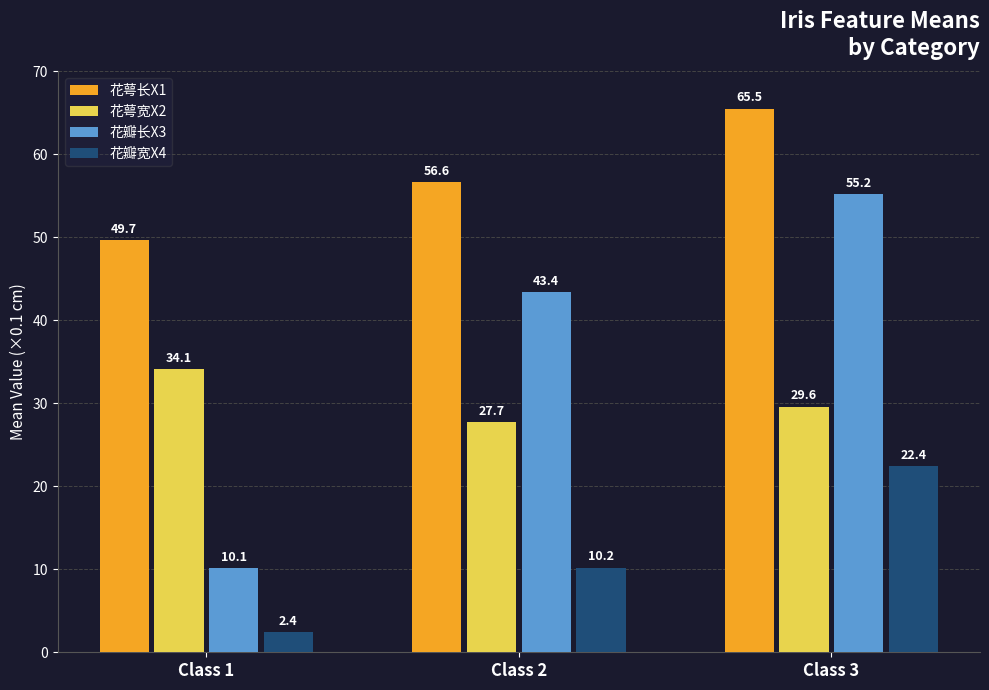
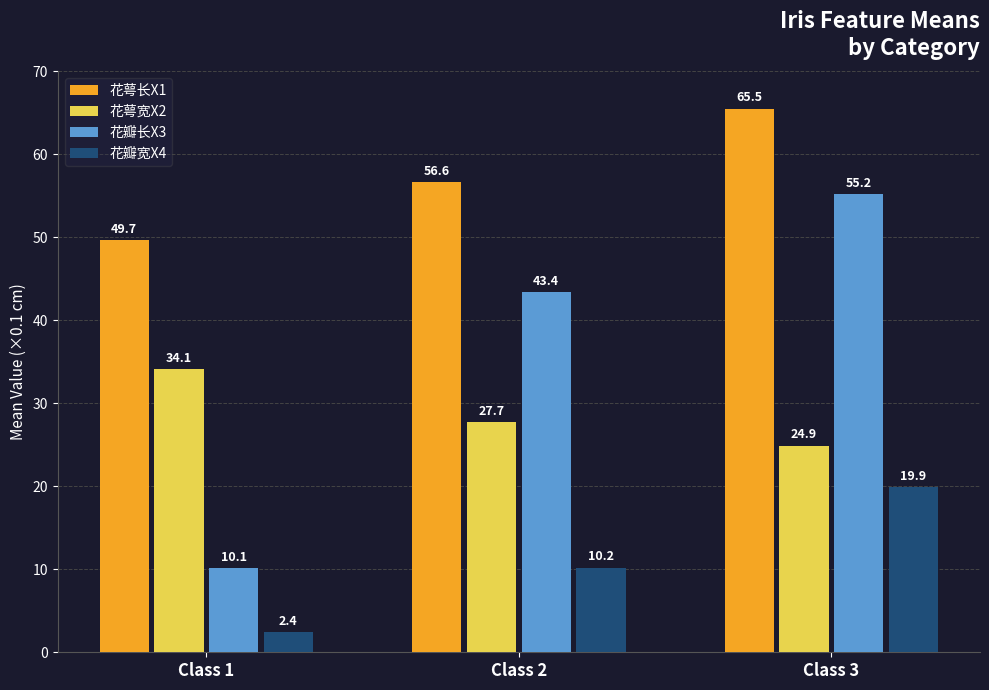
花萼宽X2, Class 3: 29.6 -> 24.9
花瓣宽X4, Class 3: 22.4 -> 19.9
